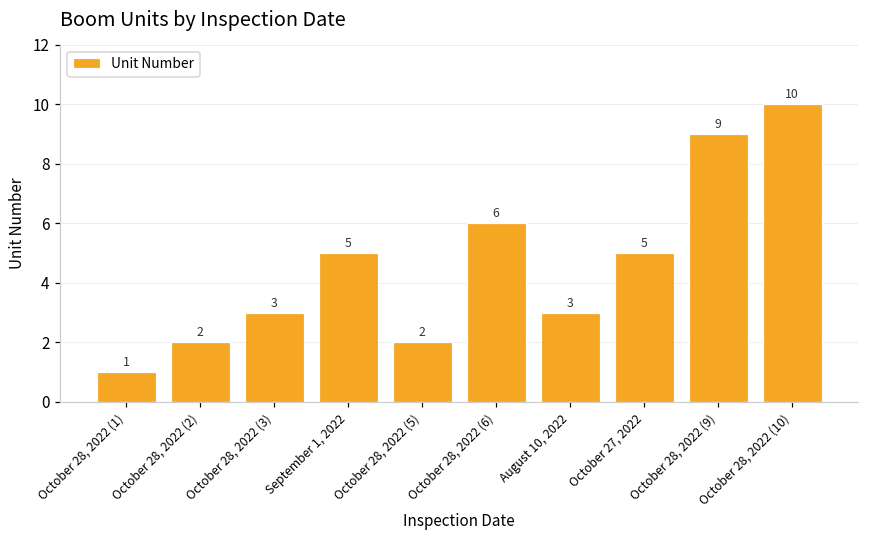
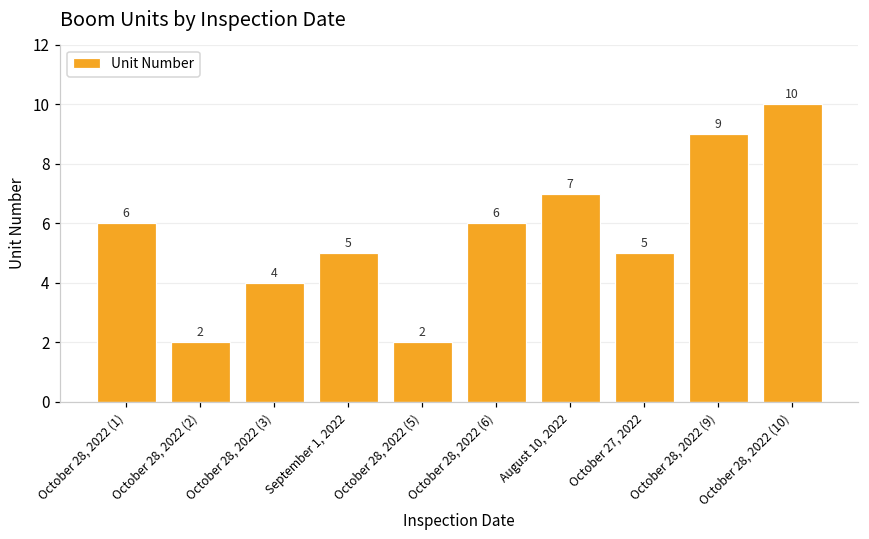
October 28, 2022 (1): 1 -> 6
October 28, 2022 (3): 3 -> 4
August 10, 2022: 3 -> 7
